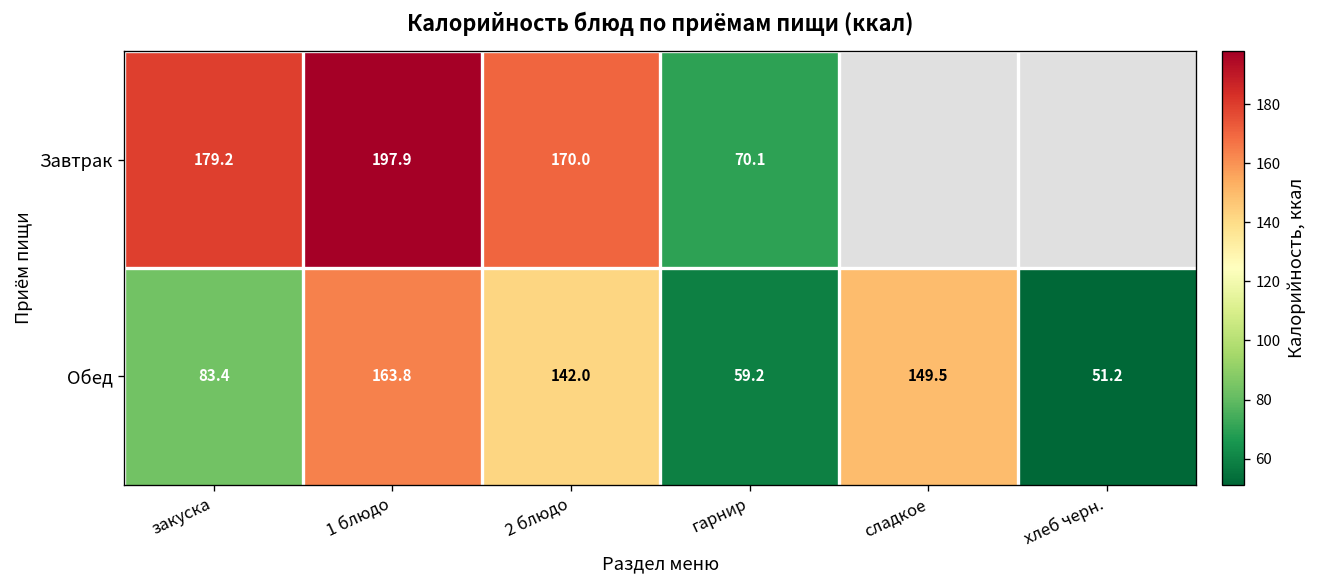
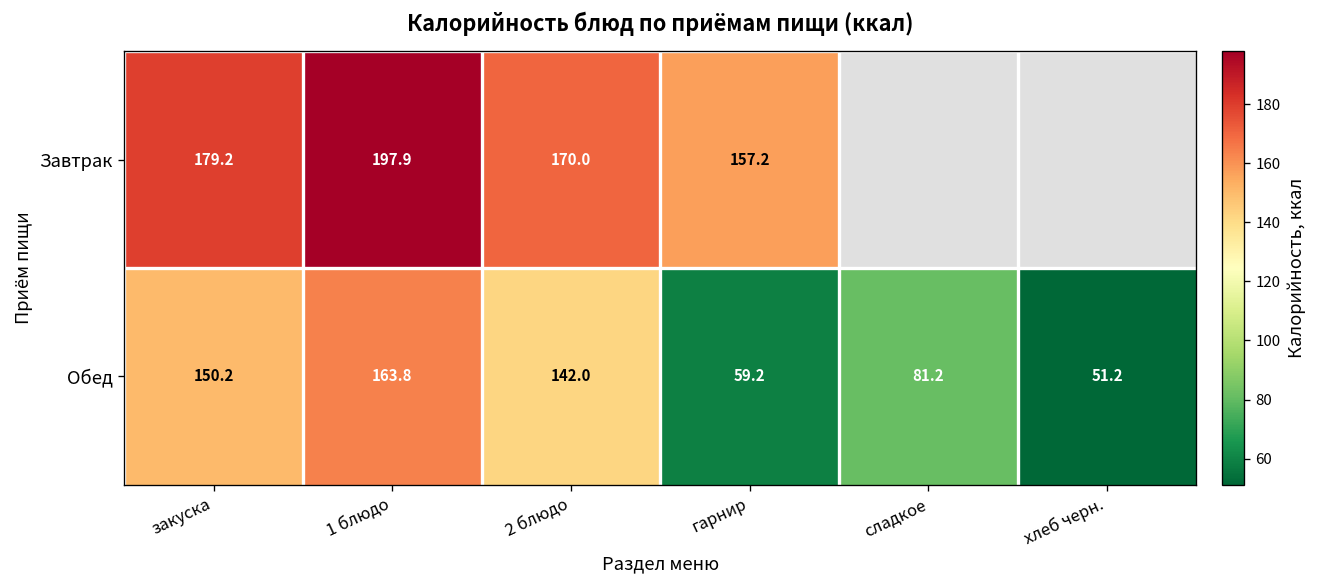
Завтрак, гарнир: 70.1 -> 157.2
Обед, закуска: 83.4 -> 150.2
Обед, сладкое: 149.5 -> 81.2
